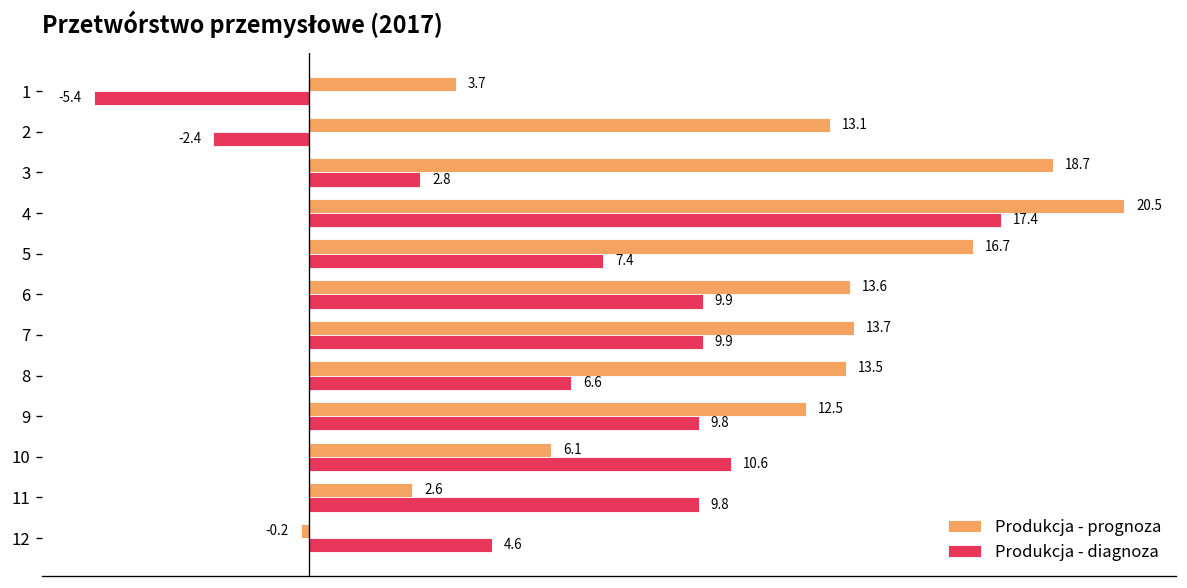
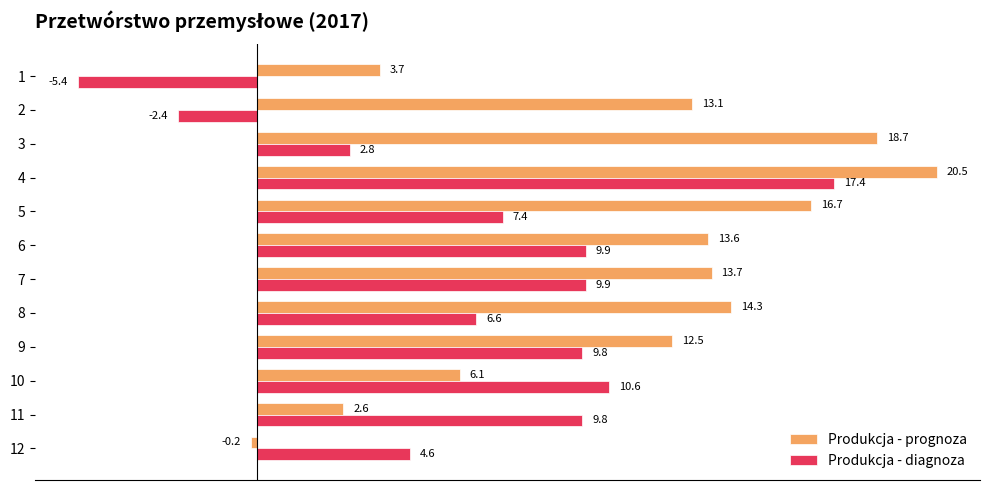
Produkcja - prognoza, 8: 13.5 -> 14.3
